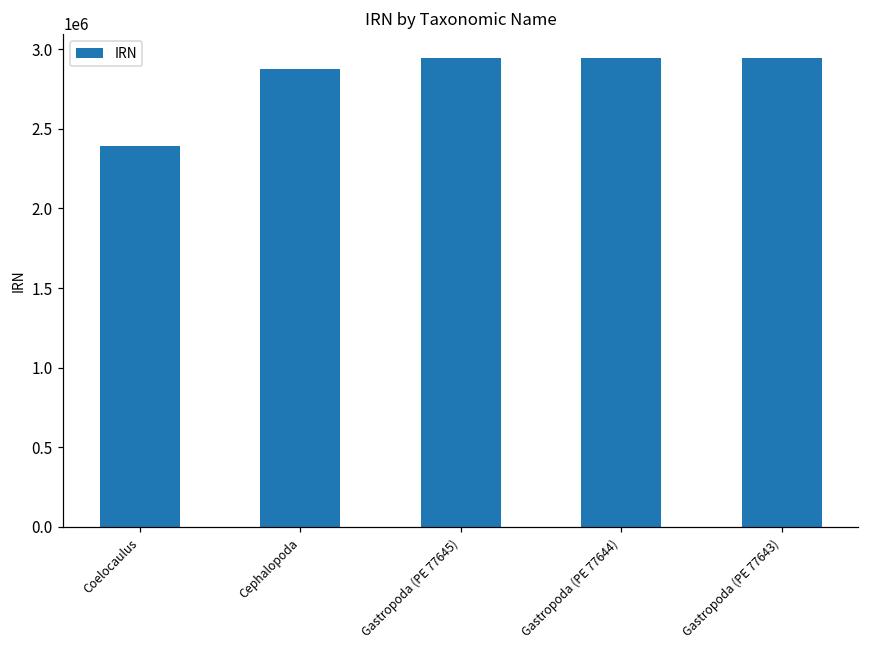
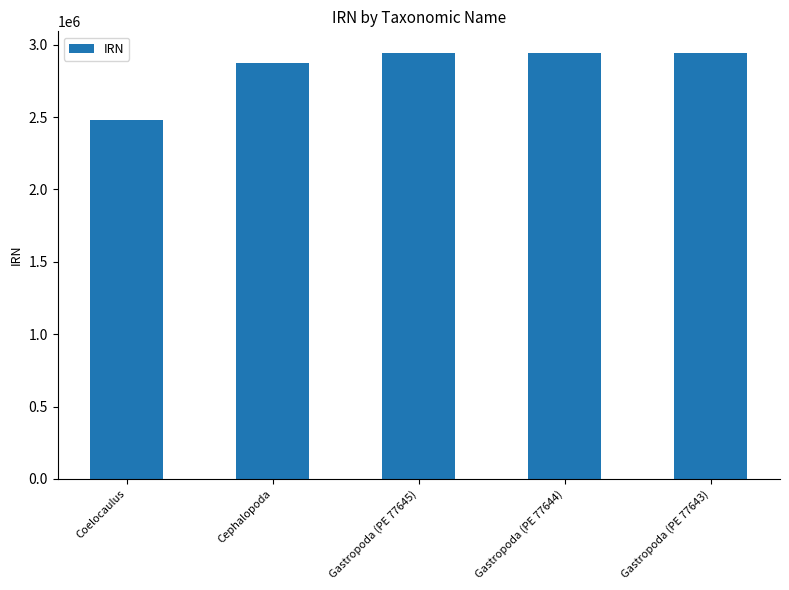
Coelocaulus: 2390000 -> 2480000
